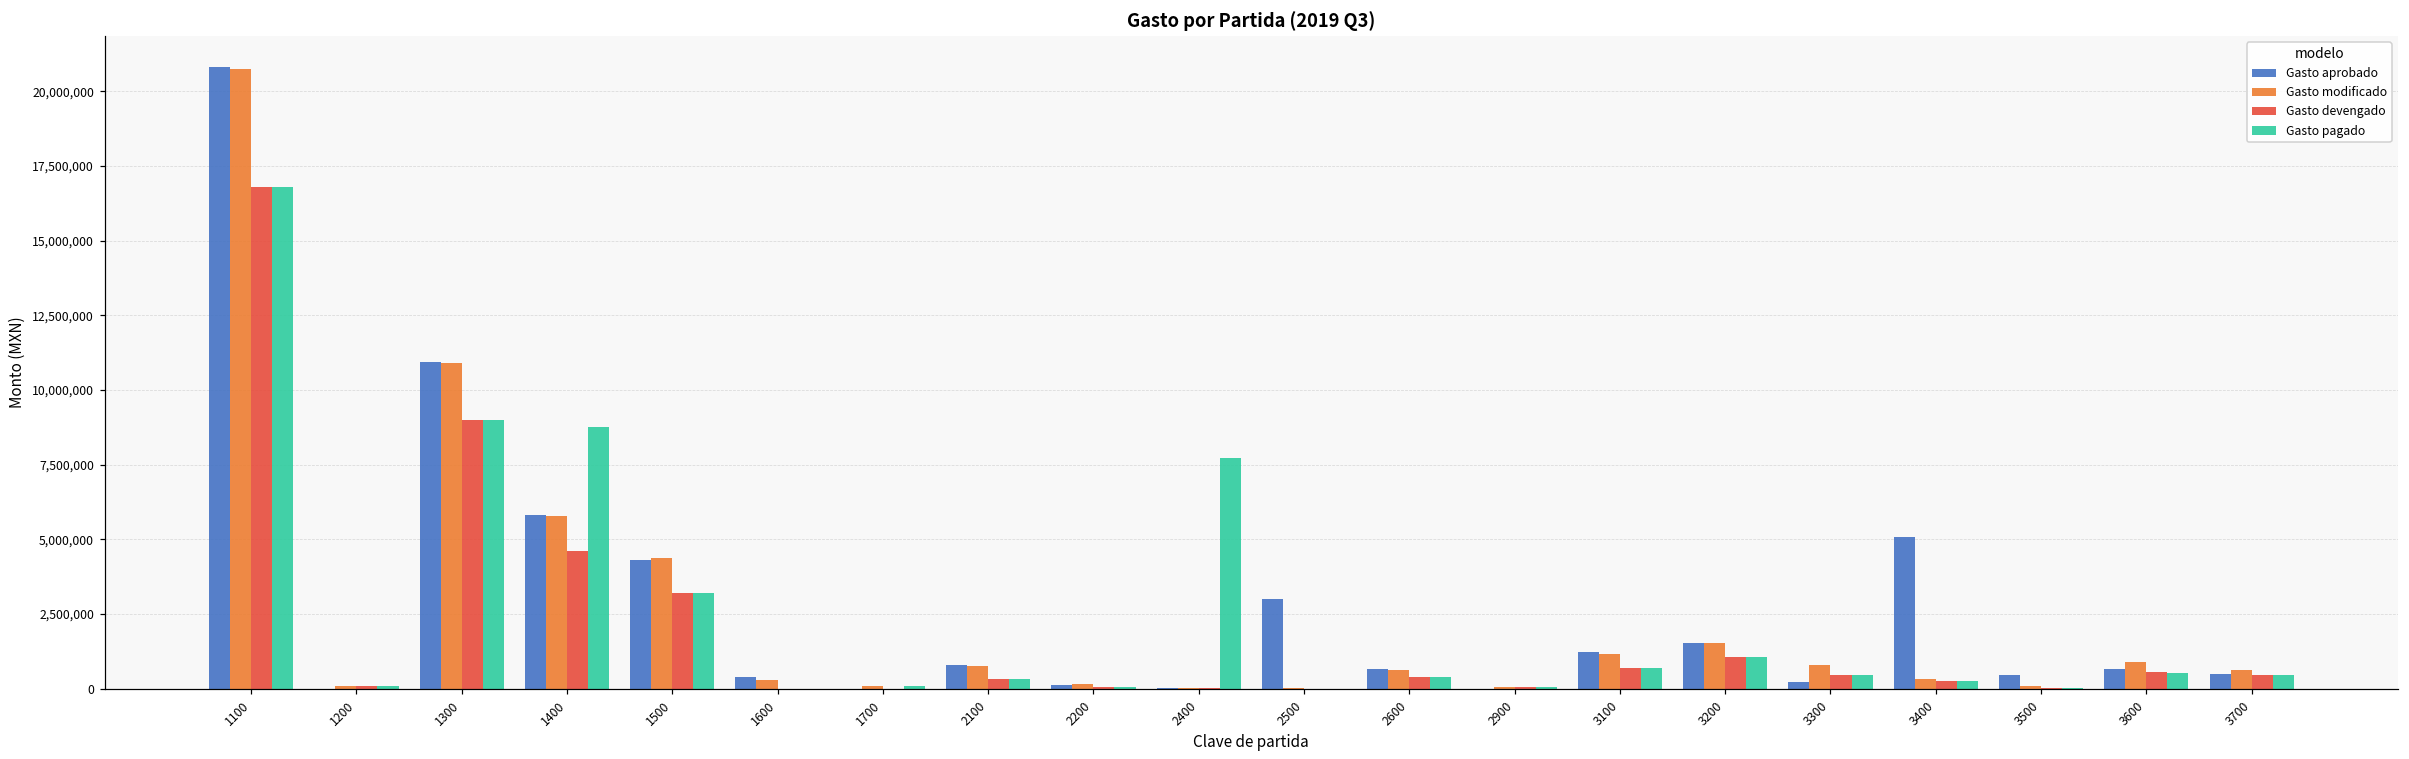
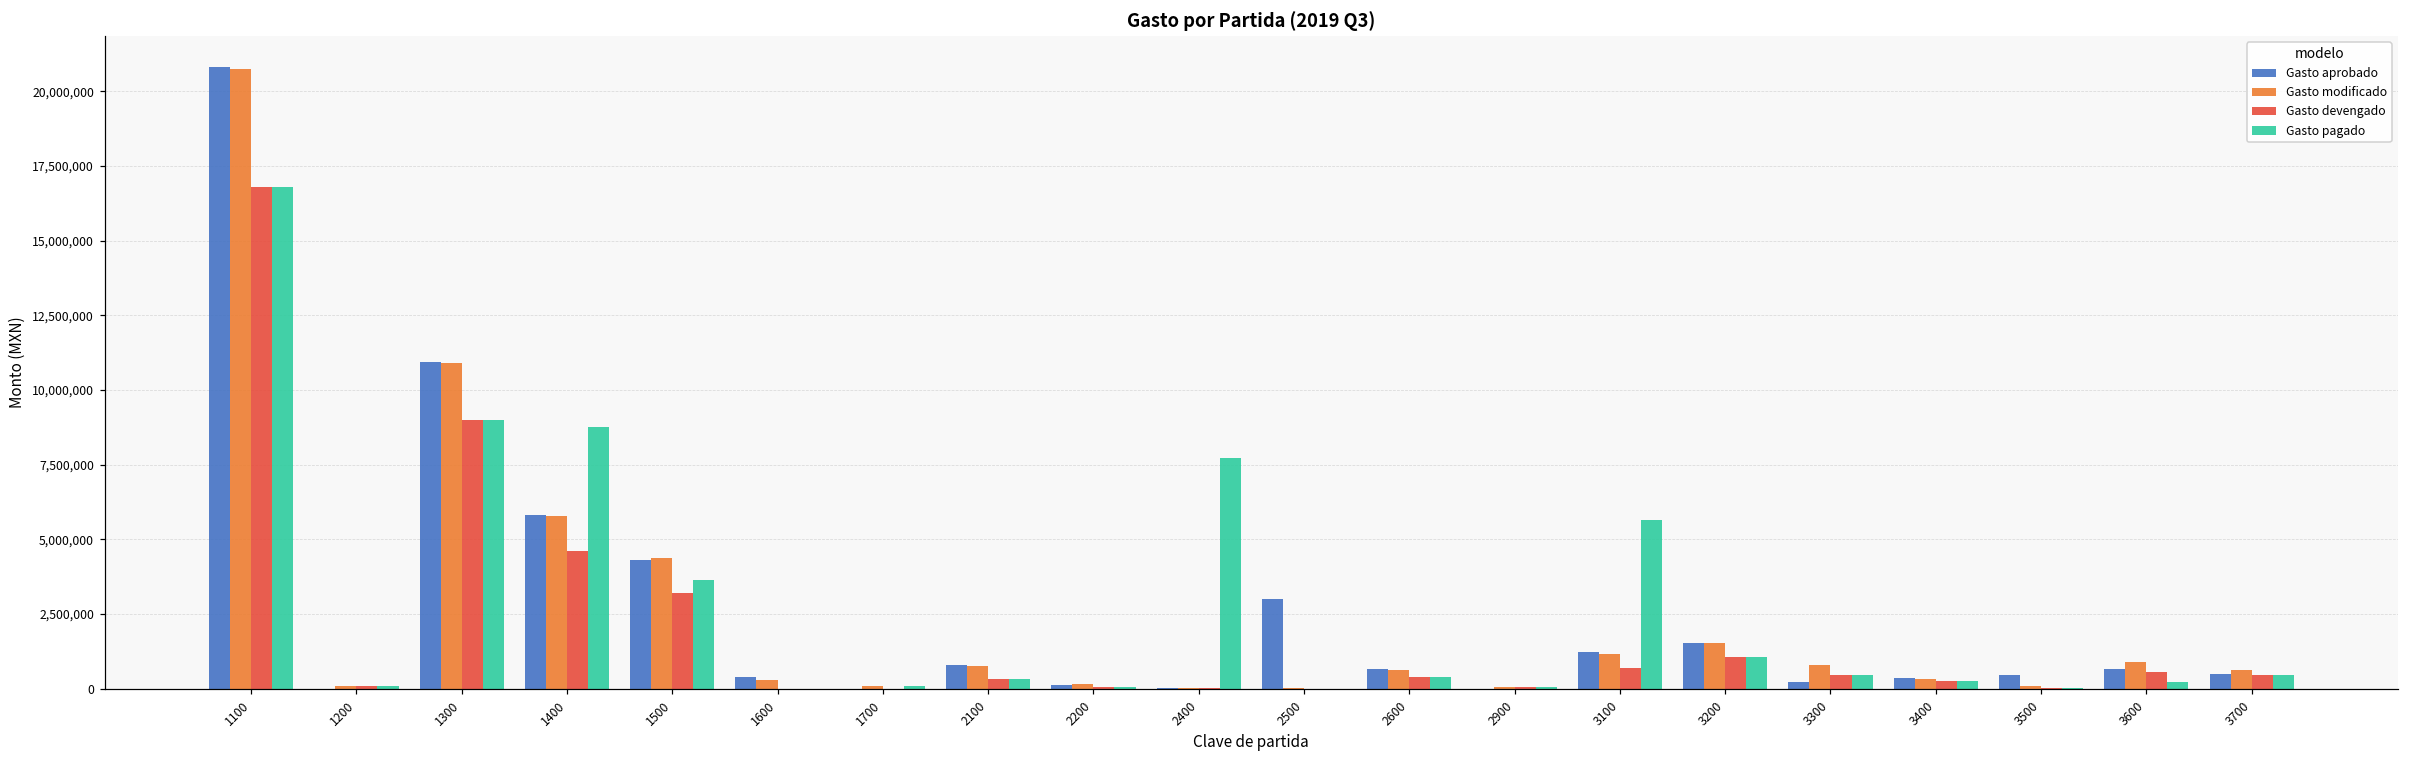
Gasto pagado, 1500: 3,200,000 -> 3,600,000
Gasto pagado, 3100: 700,000 -> 5,600,000
Gasto aprobado, 3400: 5,100,000 -> 400,000
Gasto pagado, 3600: 500,000 -> 200,000
